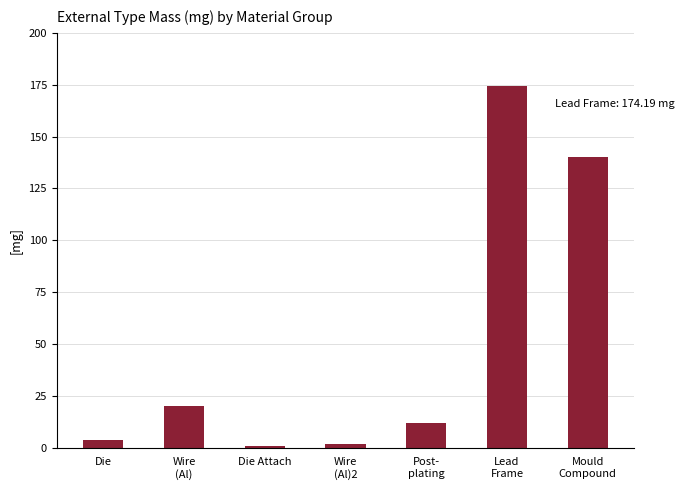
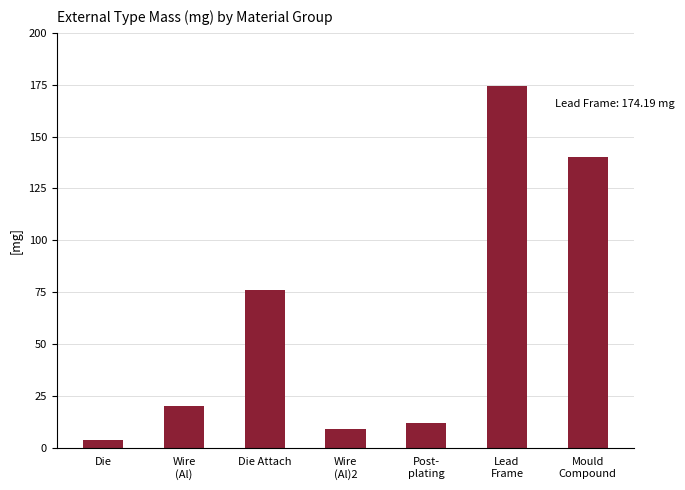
Die Attach: 1 -> 76
Wire (Al)2: 2 -> 9
